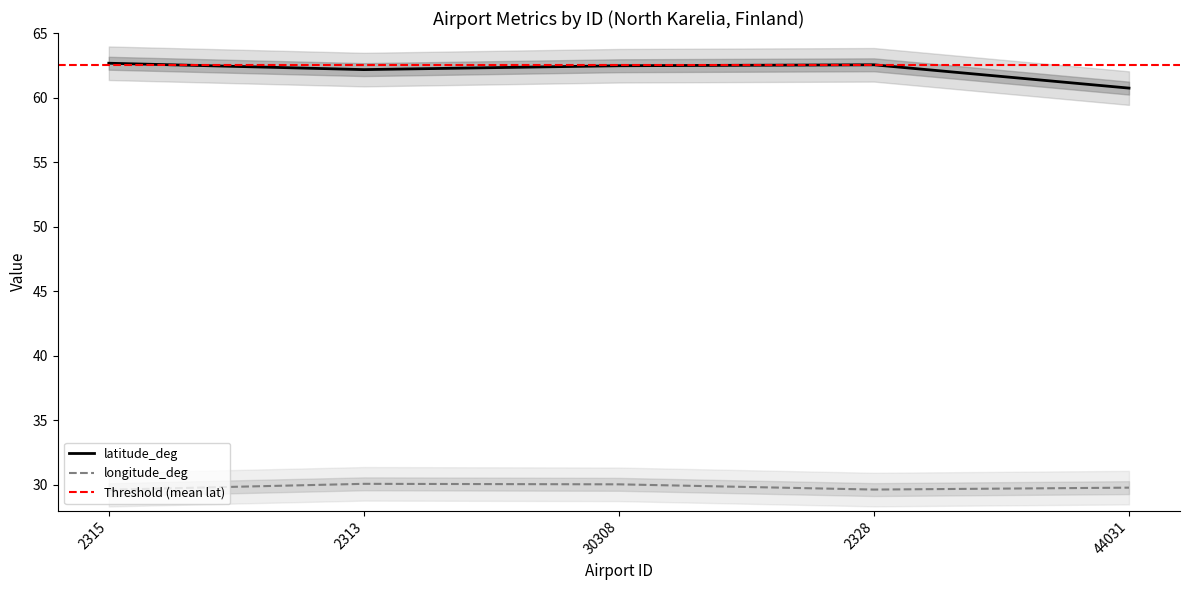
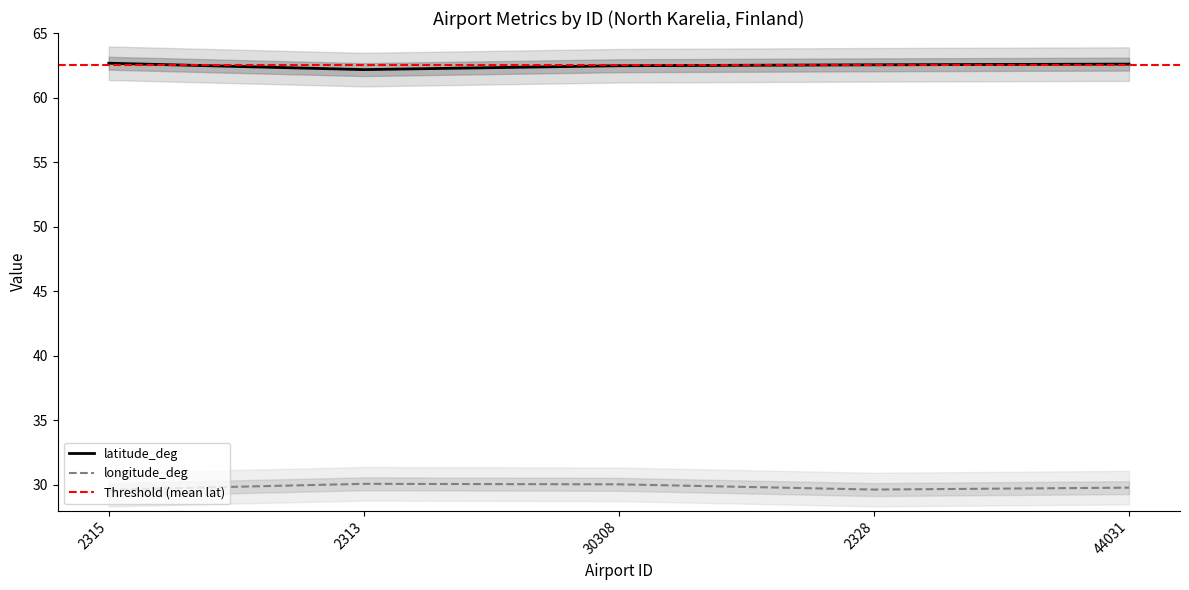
latitude_deg, 44031: 60.7 -> 62.6
